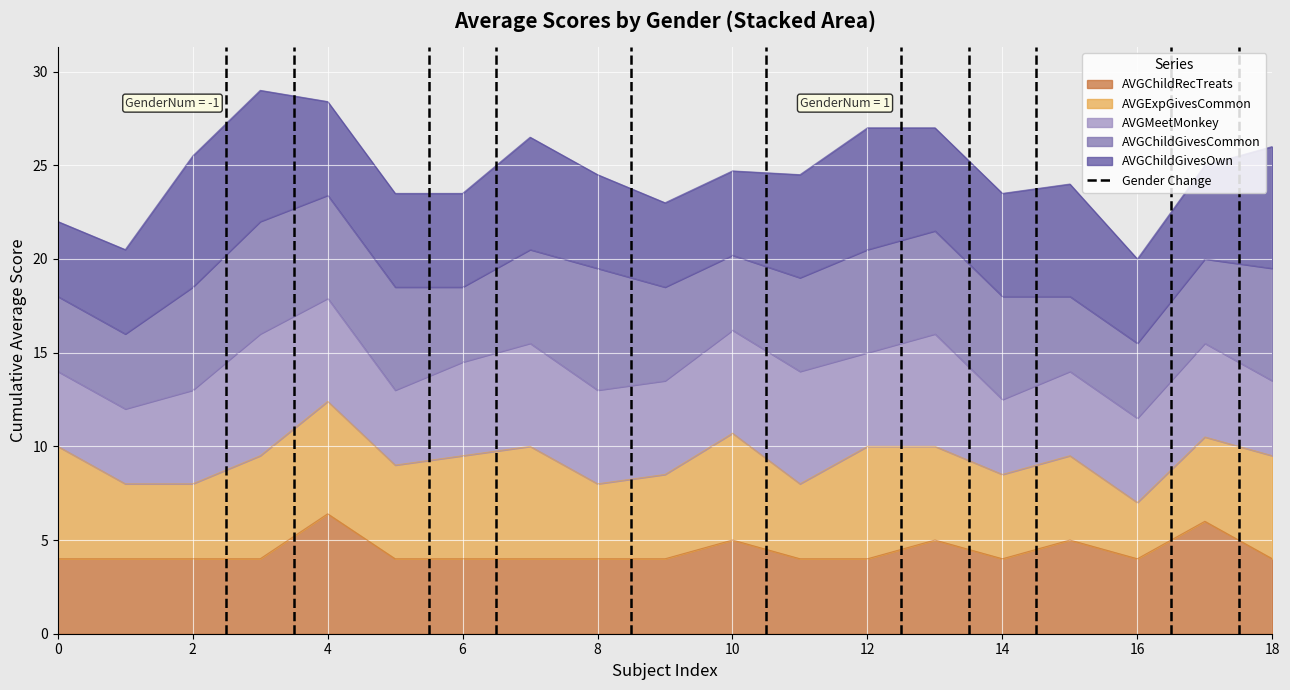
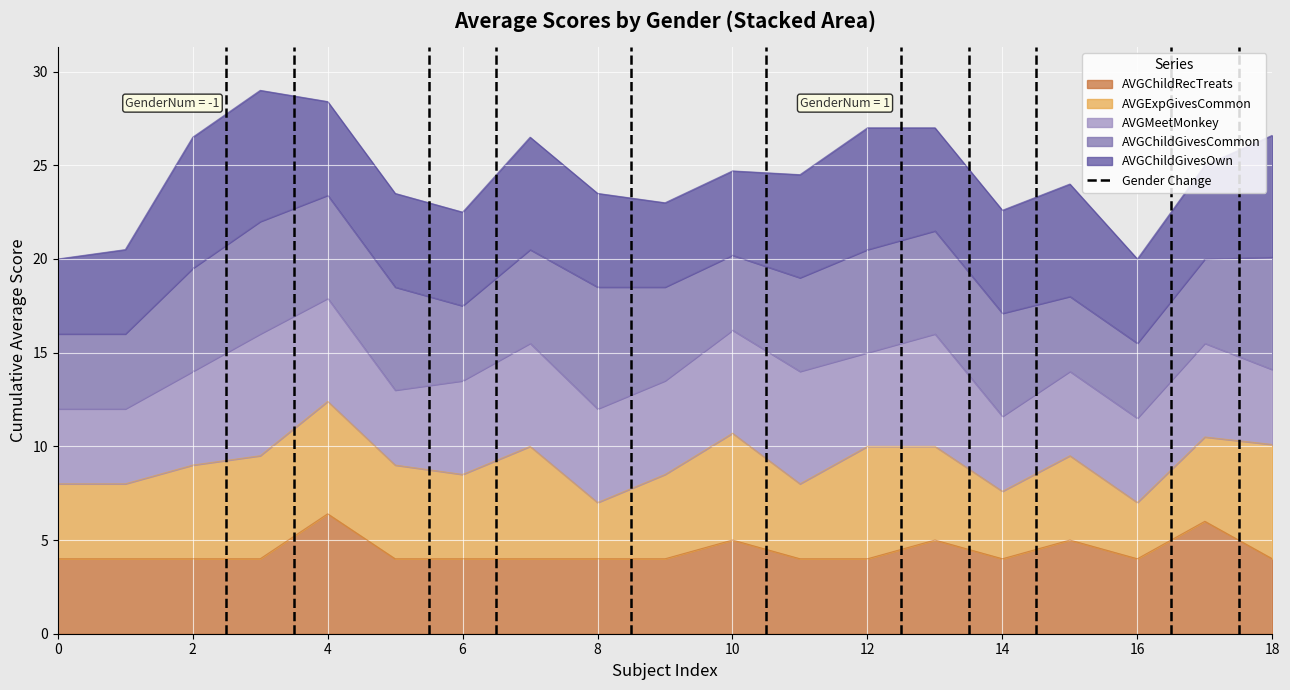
AVGExpGivesCommon, 0: 6 -> 4
AVGExpGivesCommon, 2: 4 -> 5
AVGExpGivesCommon, 6: 5.5 -> 4.5
AVGExpGivesCommon, 8: 4 -> 3
AVGExpGivesCommon, 14: 4.5 -> 3.6
AVGExpGivesCommon, 18: 5.5 -> 6.1
